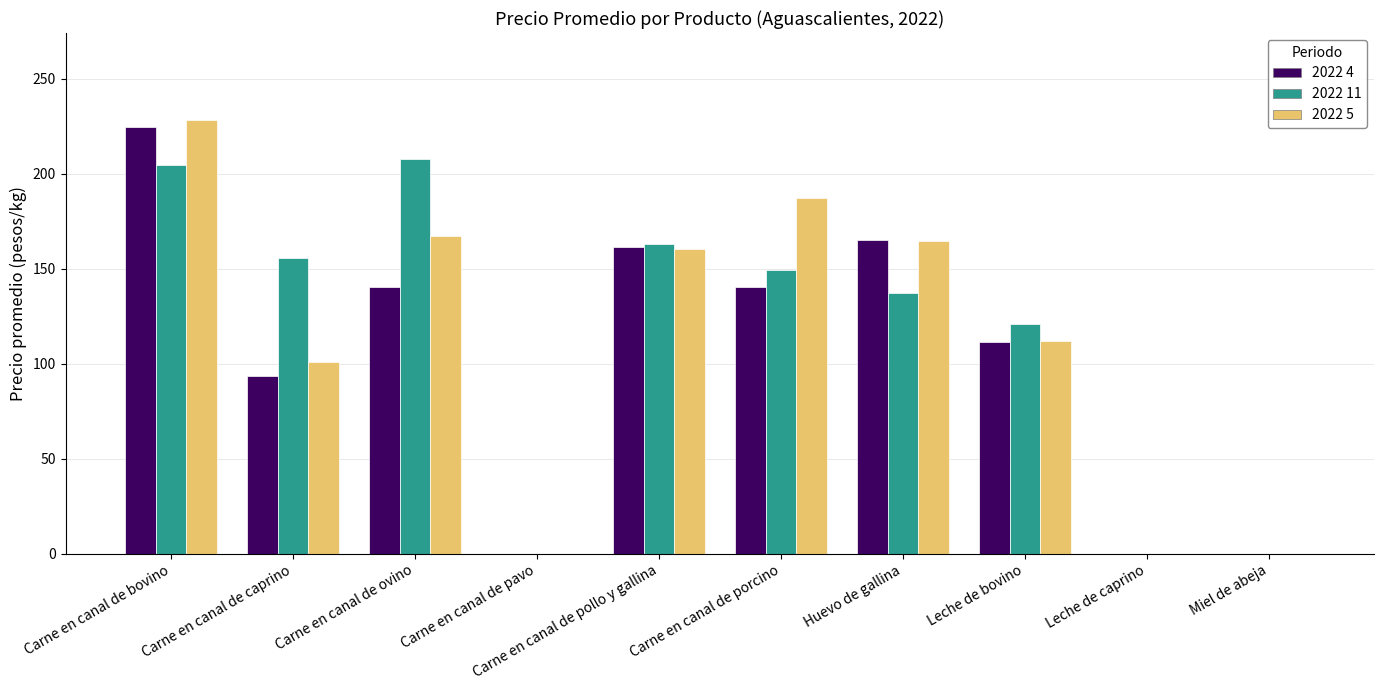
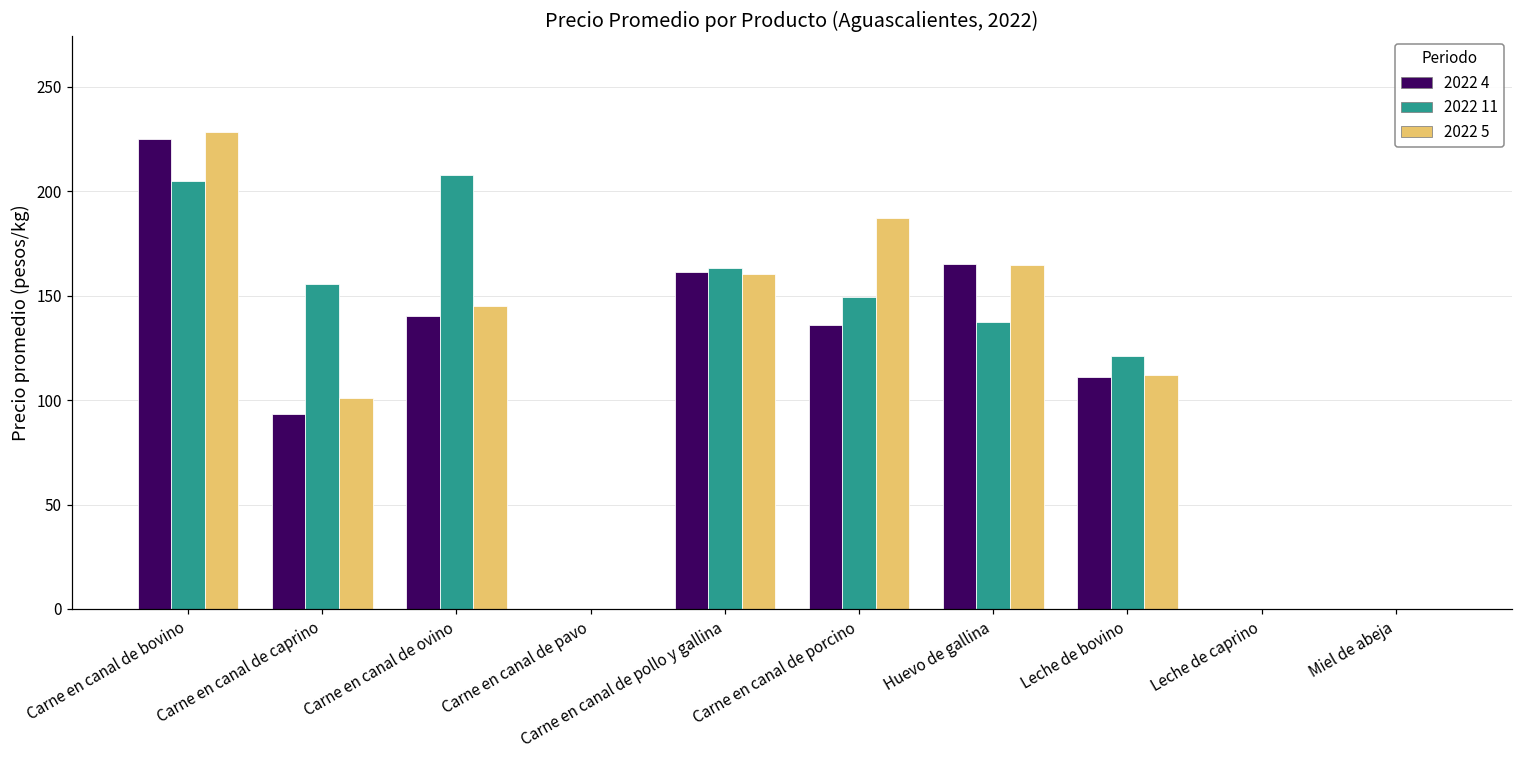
2022 5, Carne en canal de ovino: 168 -> 145
2022 4, Carne en canal de porcino: 141 -> 136
